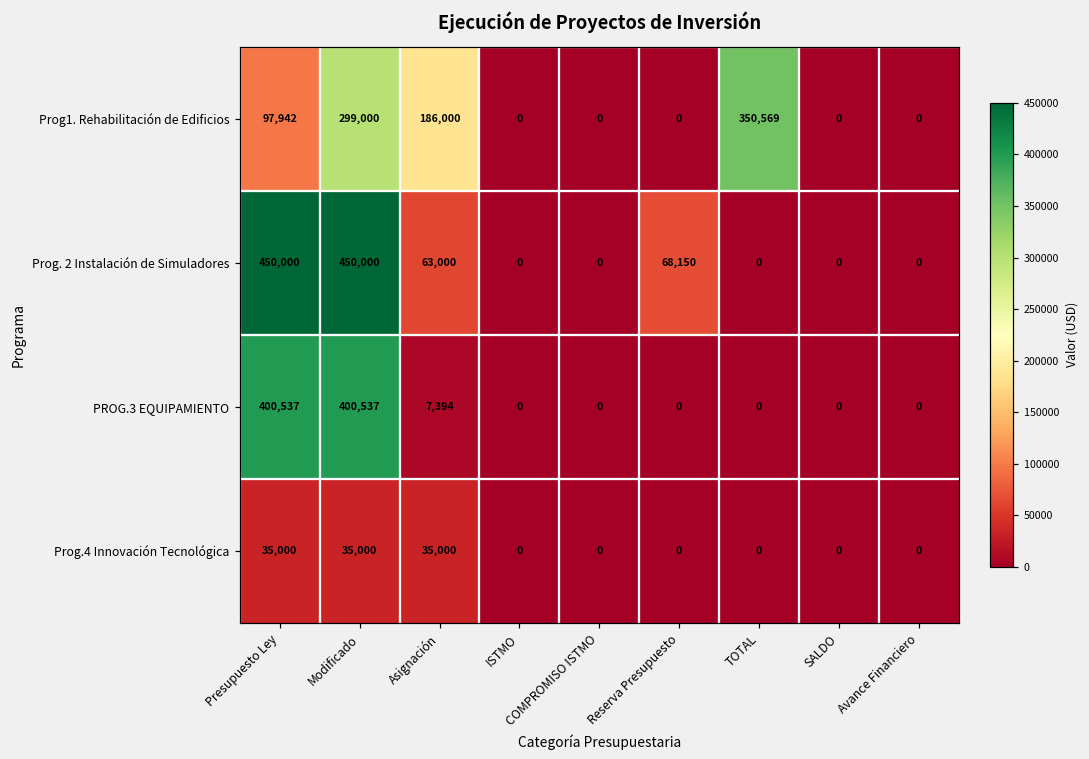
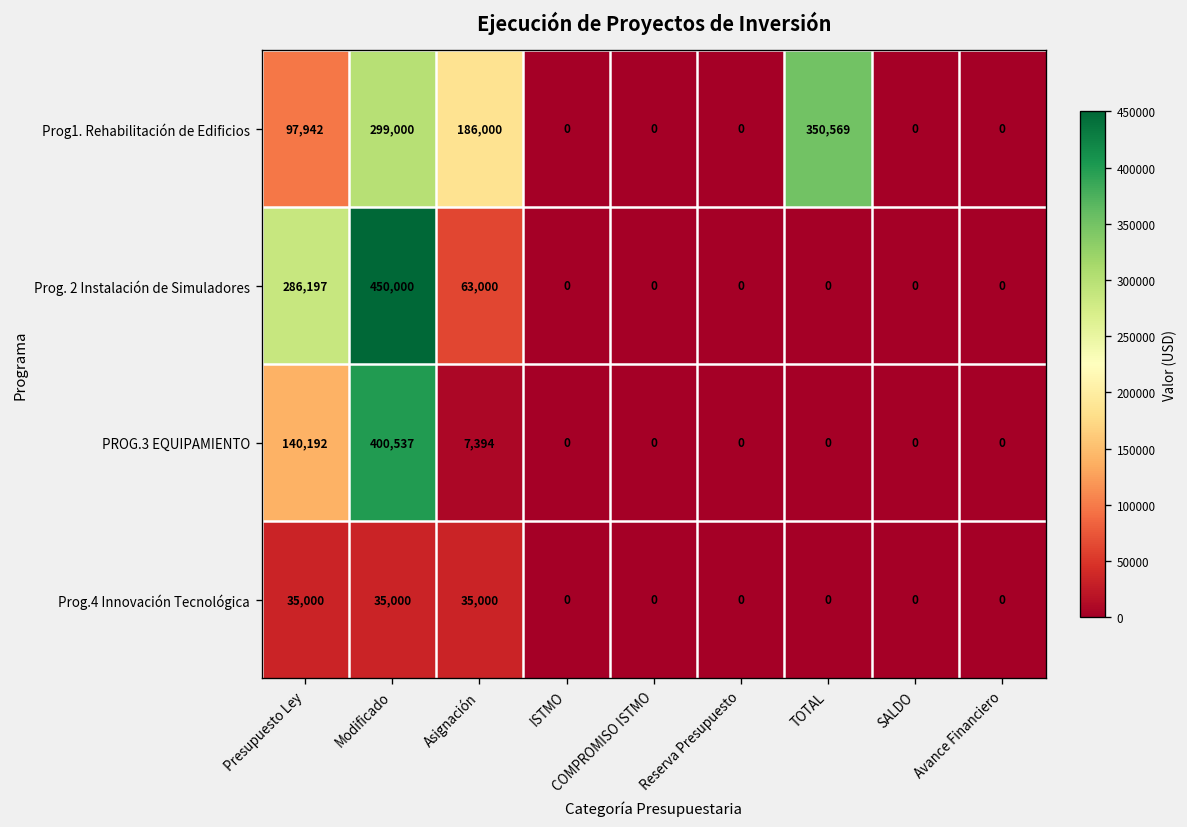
Prog. 2 Instalación de Simuladores, Presupuesto Ley: 450,000 -> 286,197
Prog. 2 Instalación de Simuladores, Reserva Presupuesto: 68,150 -> 0
PROG.3 EQUIPAMIENTO, Presupuesto Ley: 400,537 -> 140,192
